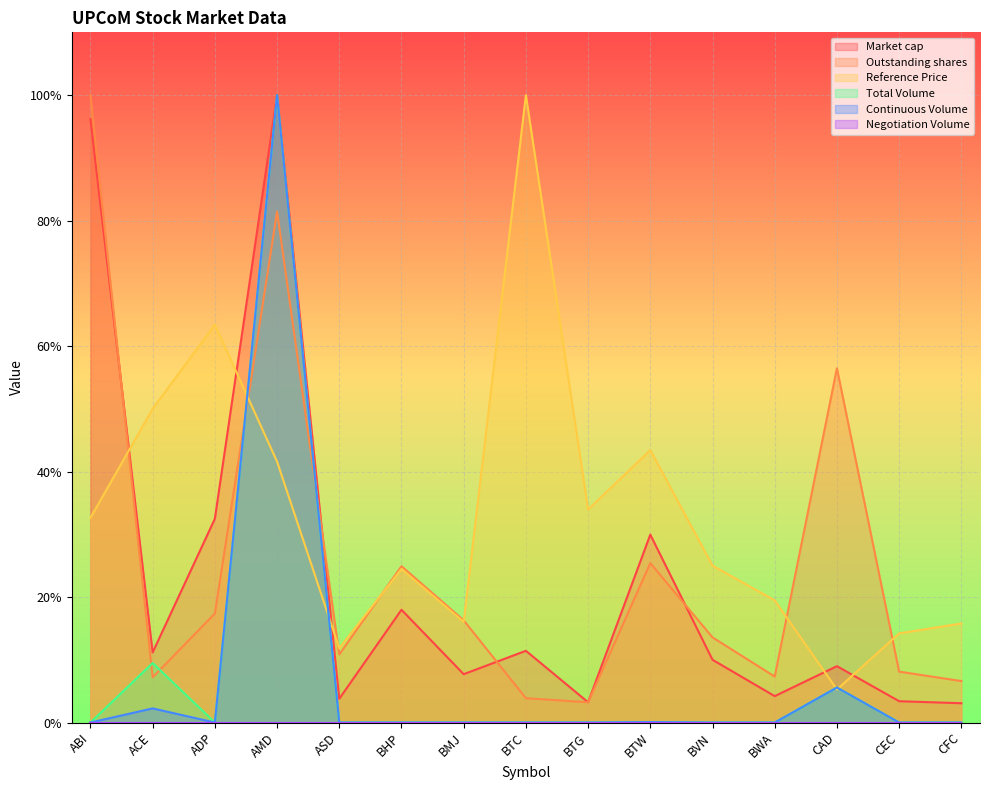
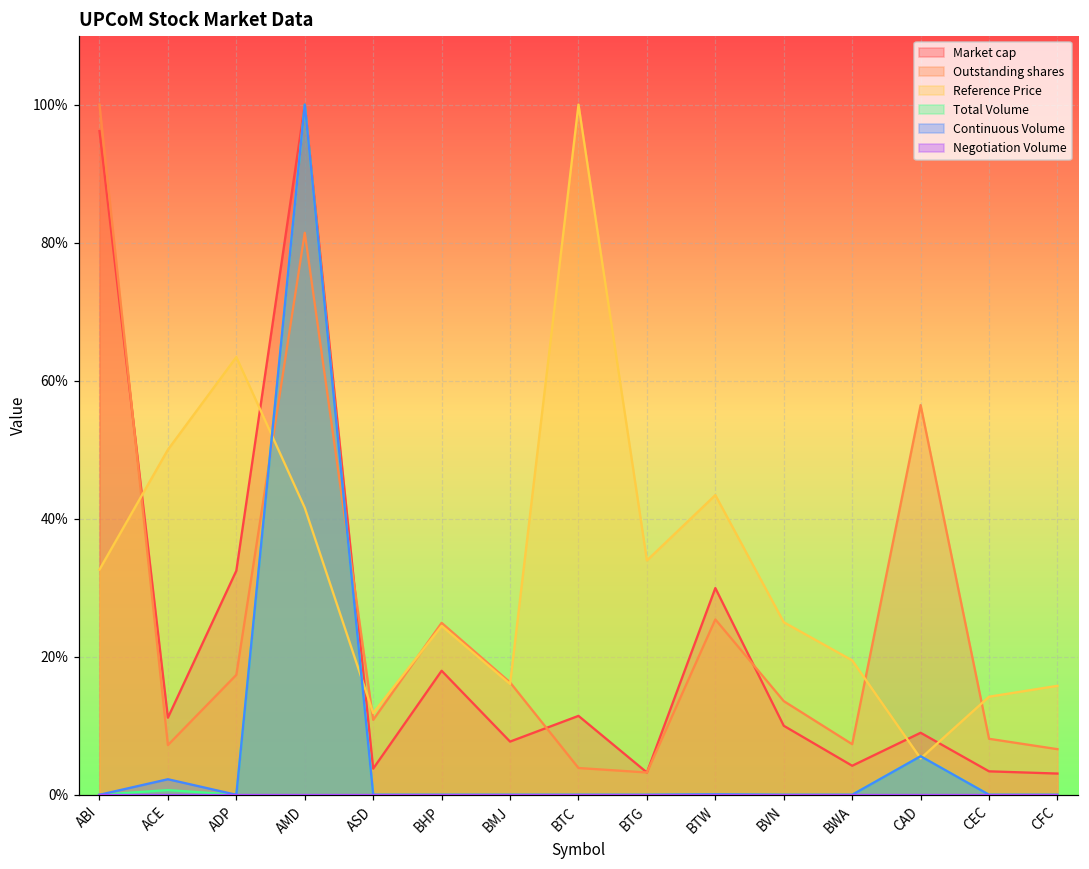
Total Volume, ACE: 9% -> 1%
